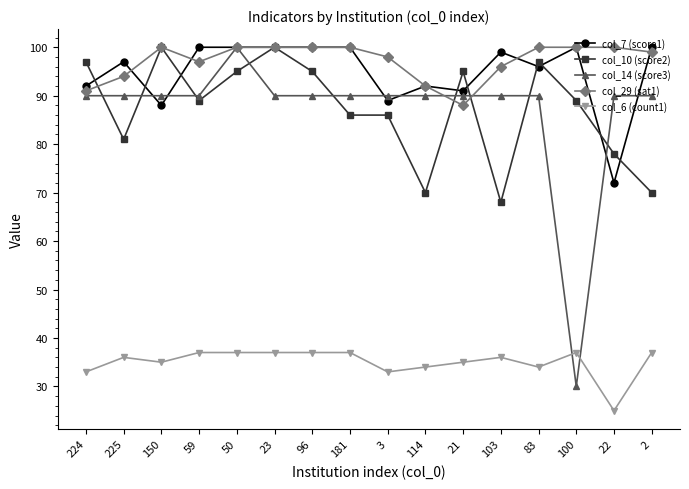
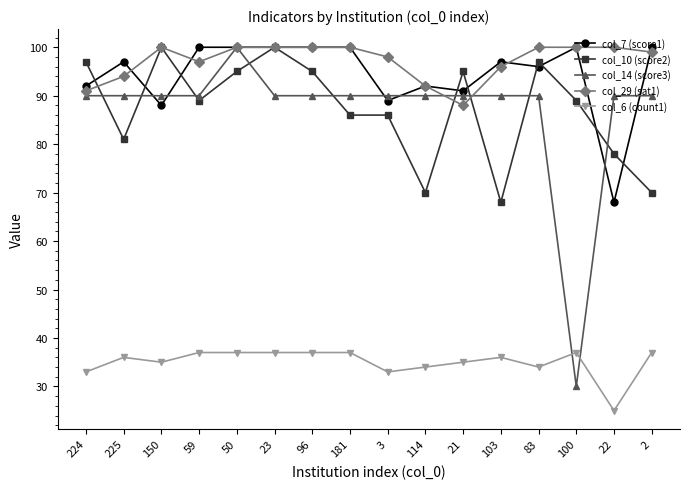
col_7 (score1), 103: 99 -> 97
col_7 (score1), 22: 72 -> 68
